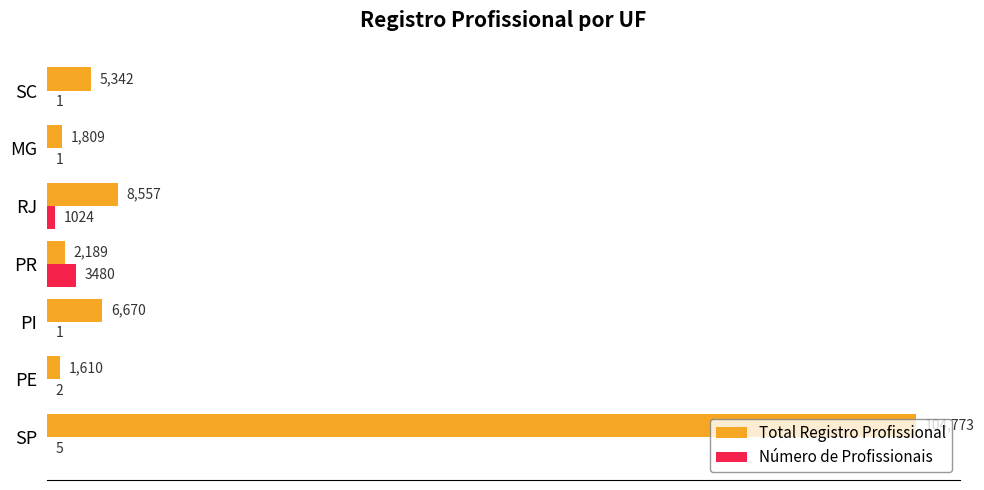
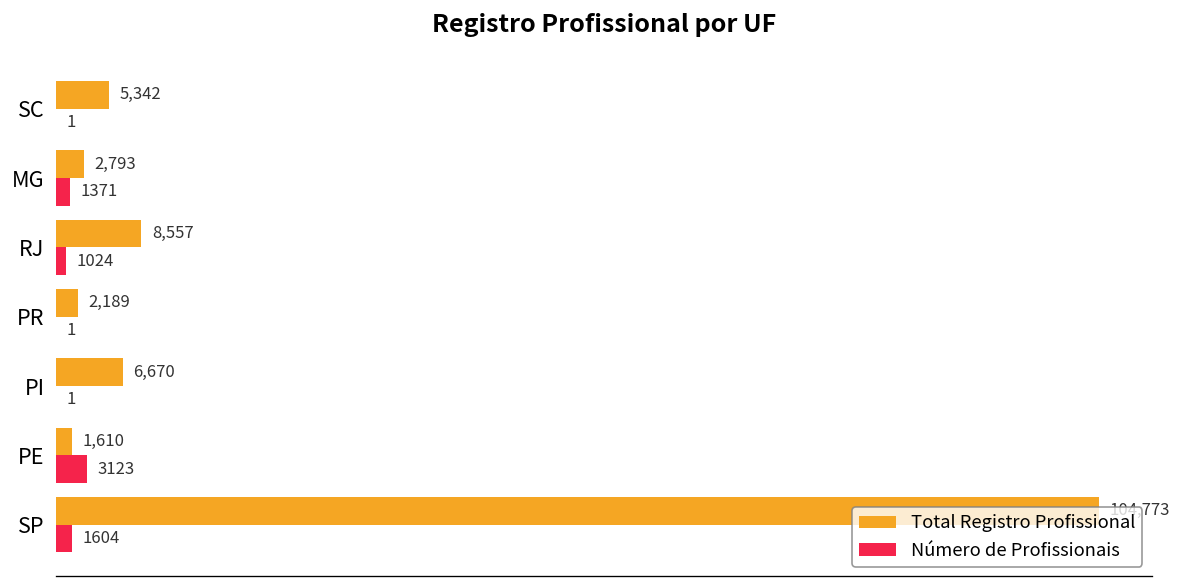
Total Registro Profissional, MG: 1,809 -> 2,793
Número de Profissionais, MG: 1 -> 1371
Número de Profissionais, PR: 3480 -> 1
Número de Profissionais, PE: 2 -> 3123
Número de Profissionais, SP: 5 -> 1604
